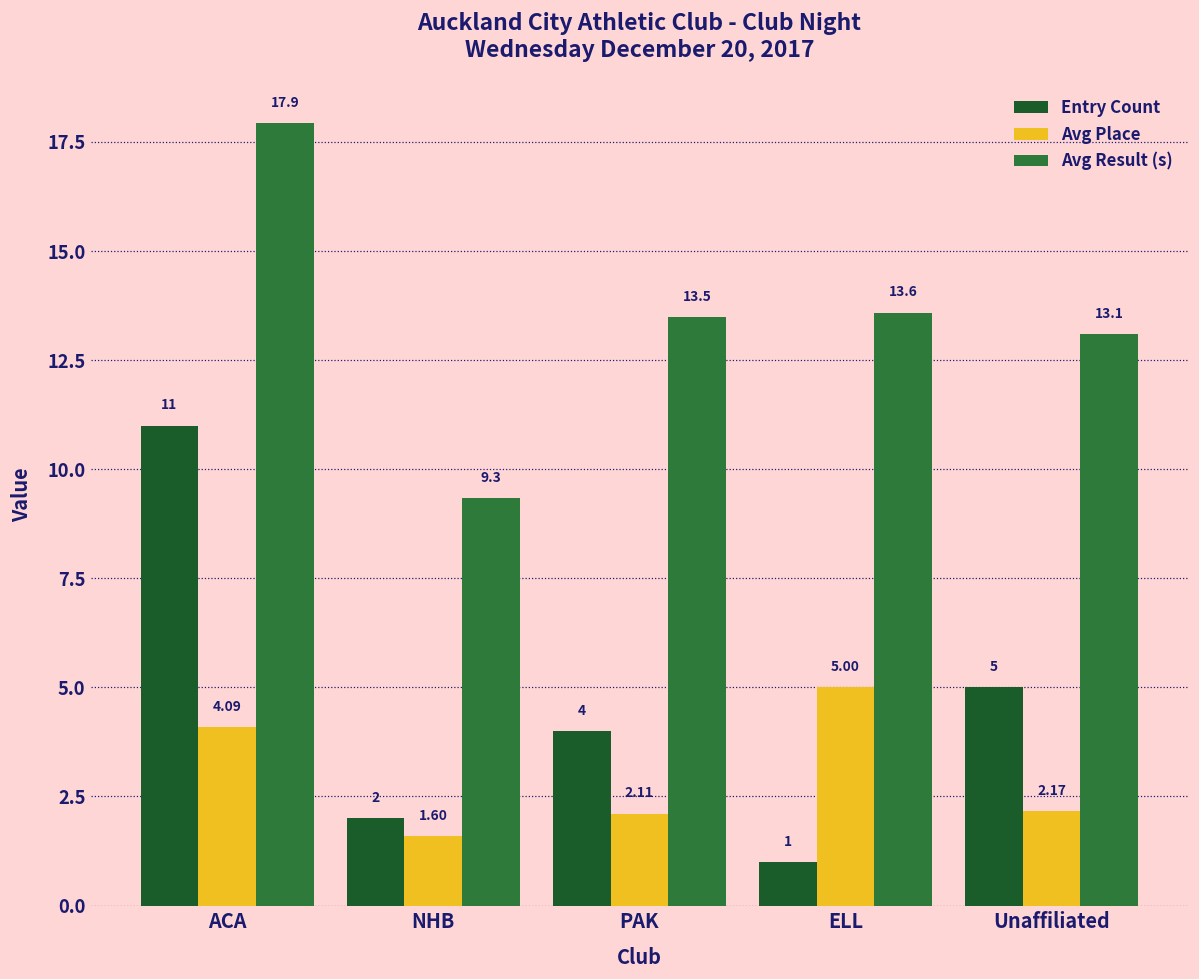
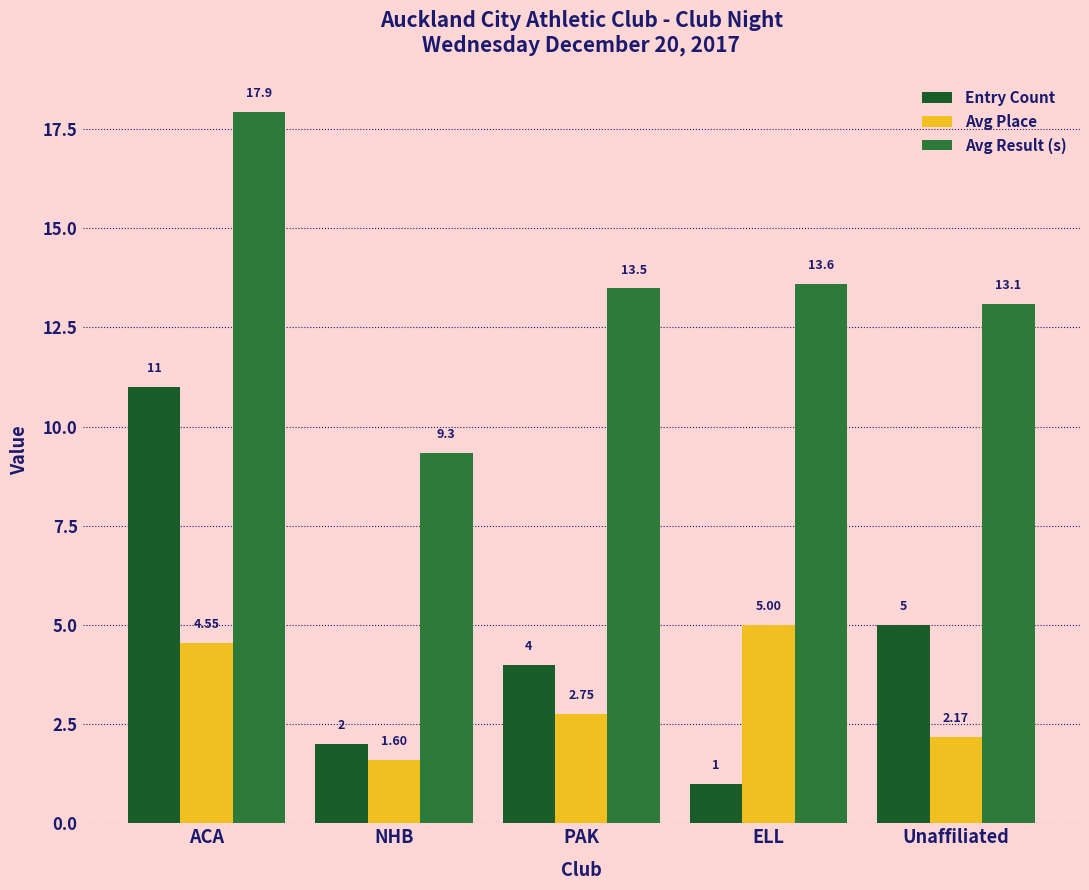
Avg Place, ACA: 4.09 -> 4.55
Avg Place, PAK: 2.11 -> 2.75
